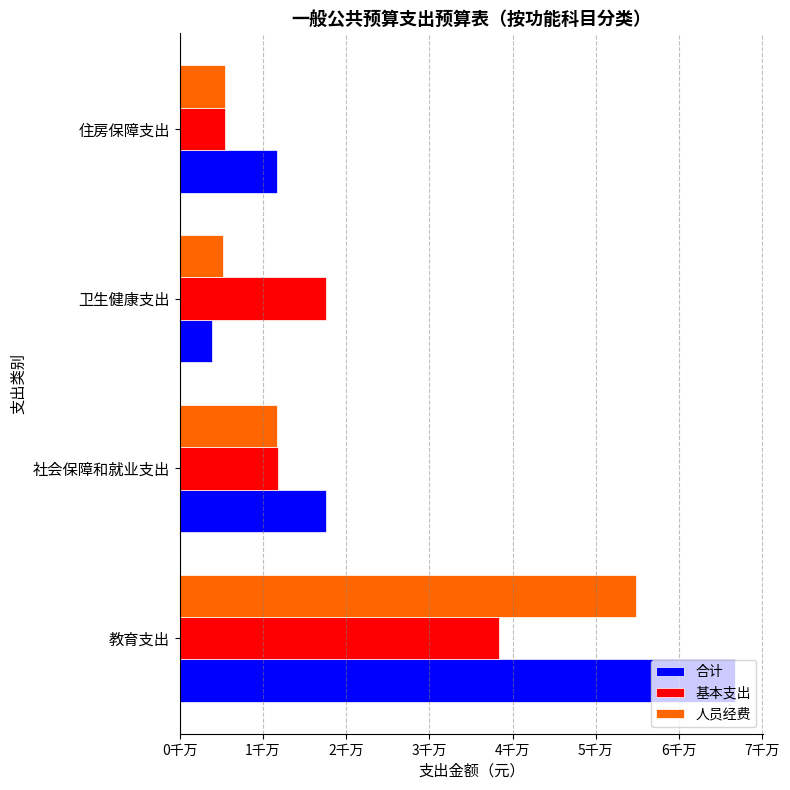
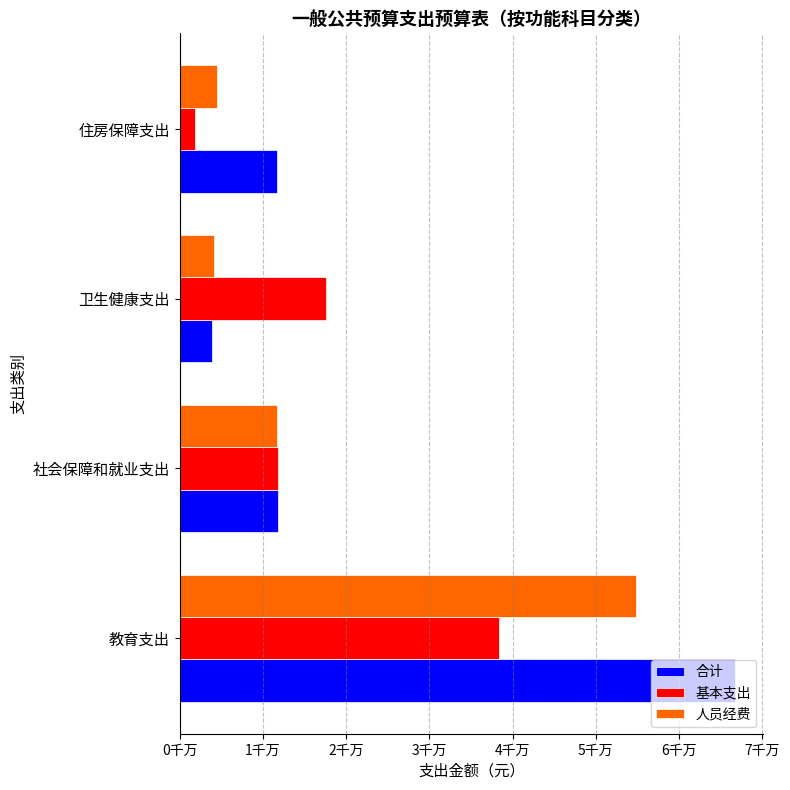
人员经费, 住房保障支出: 0.6千万 -> 0.5千万
基本支出, 住房保障支出: 0.6千万 -> 0.2千万
人员经费, 卫生健康支出: 0.5千万 -> 0.4千万
合计, 社会保障和就业支出: 1.8千万 -> 1.2千万
